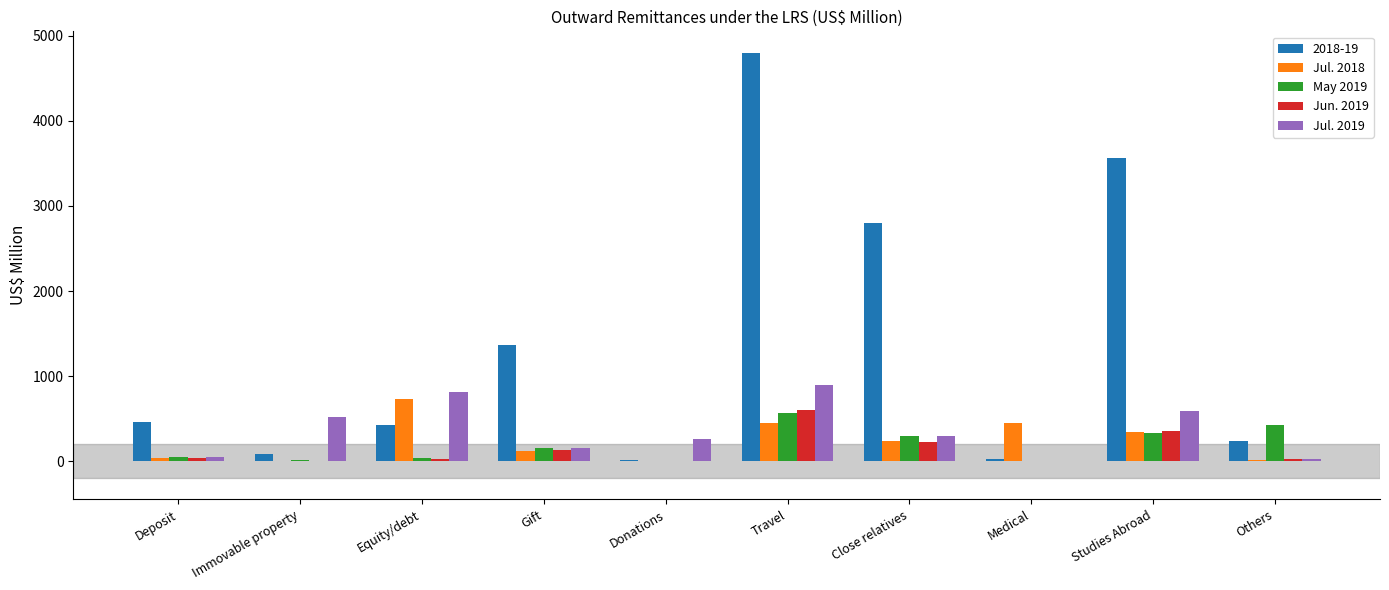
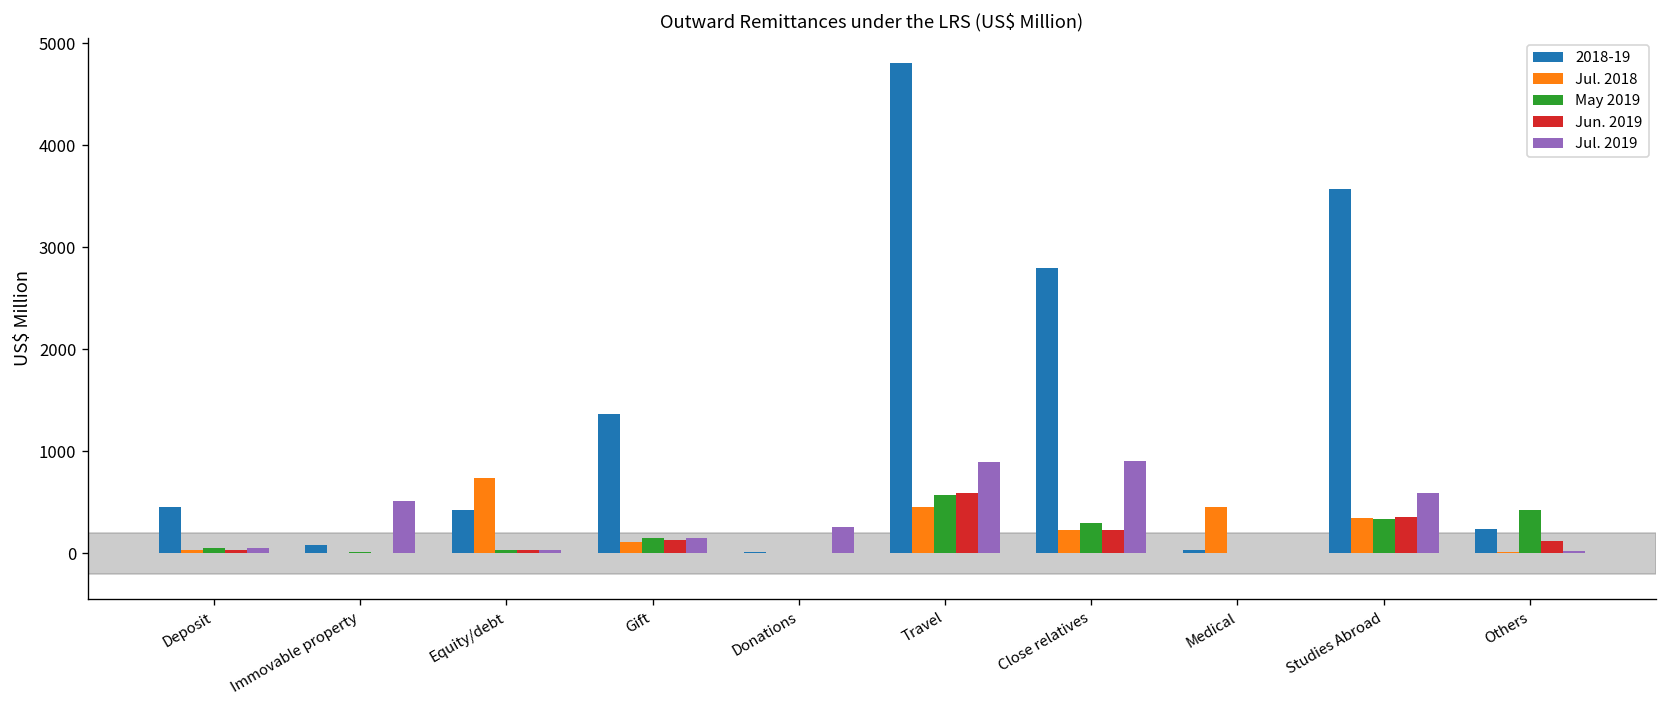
Jul. 2019, Equity/debt: 800 -> 0
Jul. 2019, Close relatives: 300 -> 900
Jun. 2019, Others: 0 -> 100
